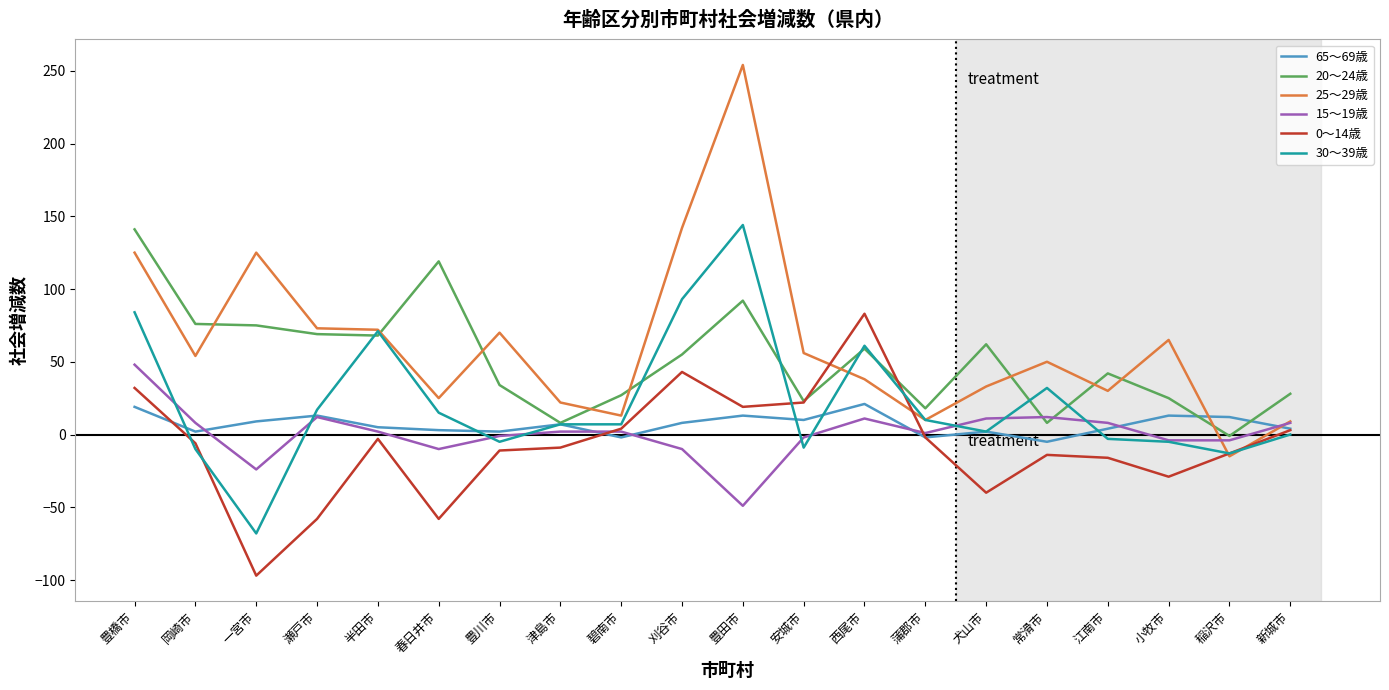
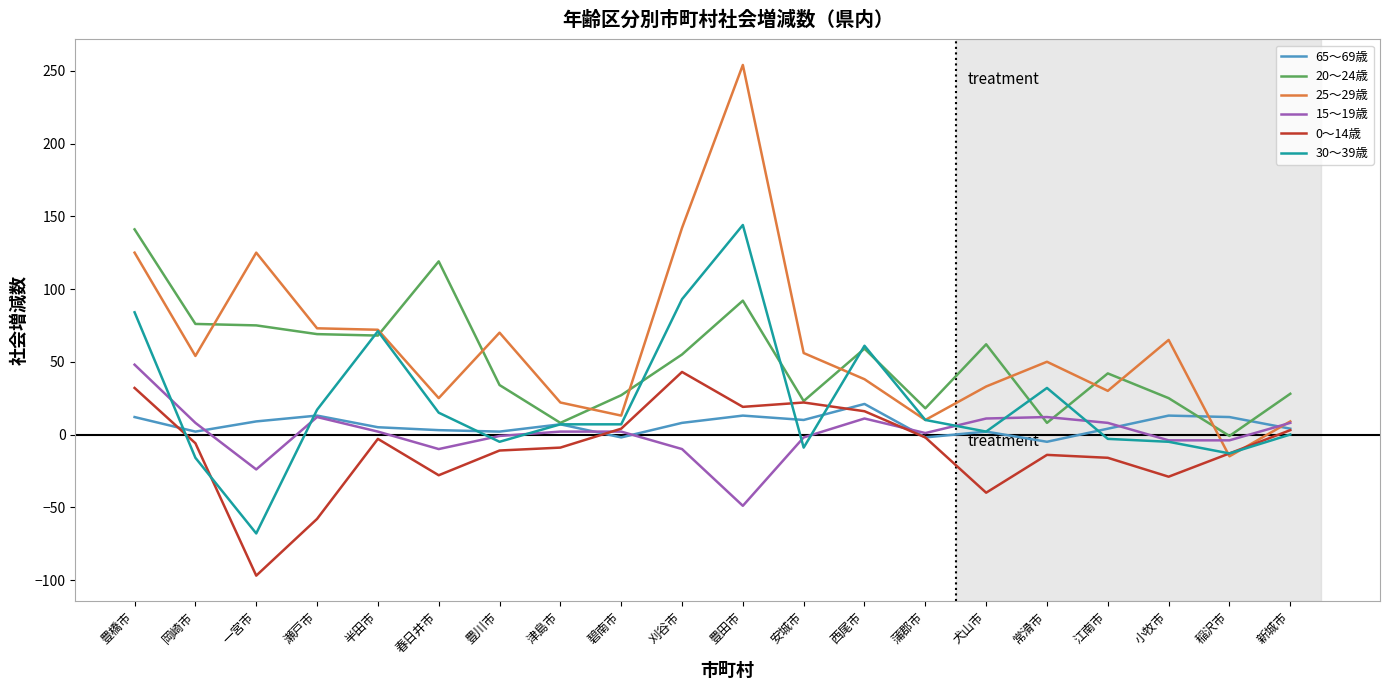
65〜69歳, 豊橋市: 19 -> 12
30〜39歳, 岡崎市: -10 -> -16
0〜14歳, 春日井市: -58 -> -28
0〜14歳, 西尾市: 83 -> 16
